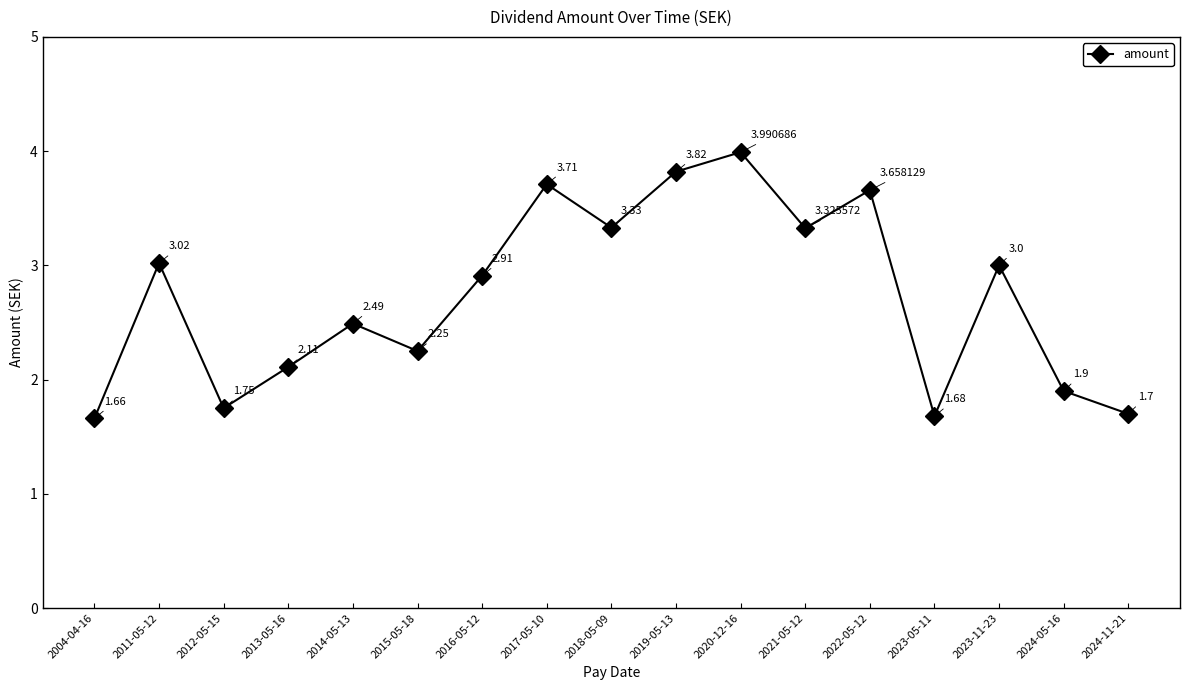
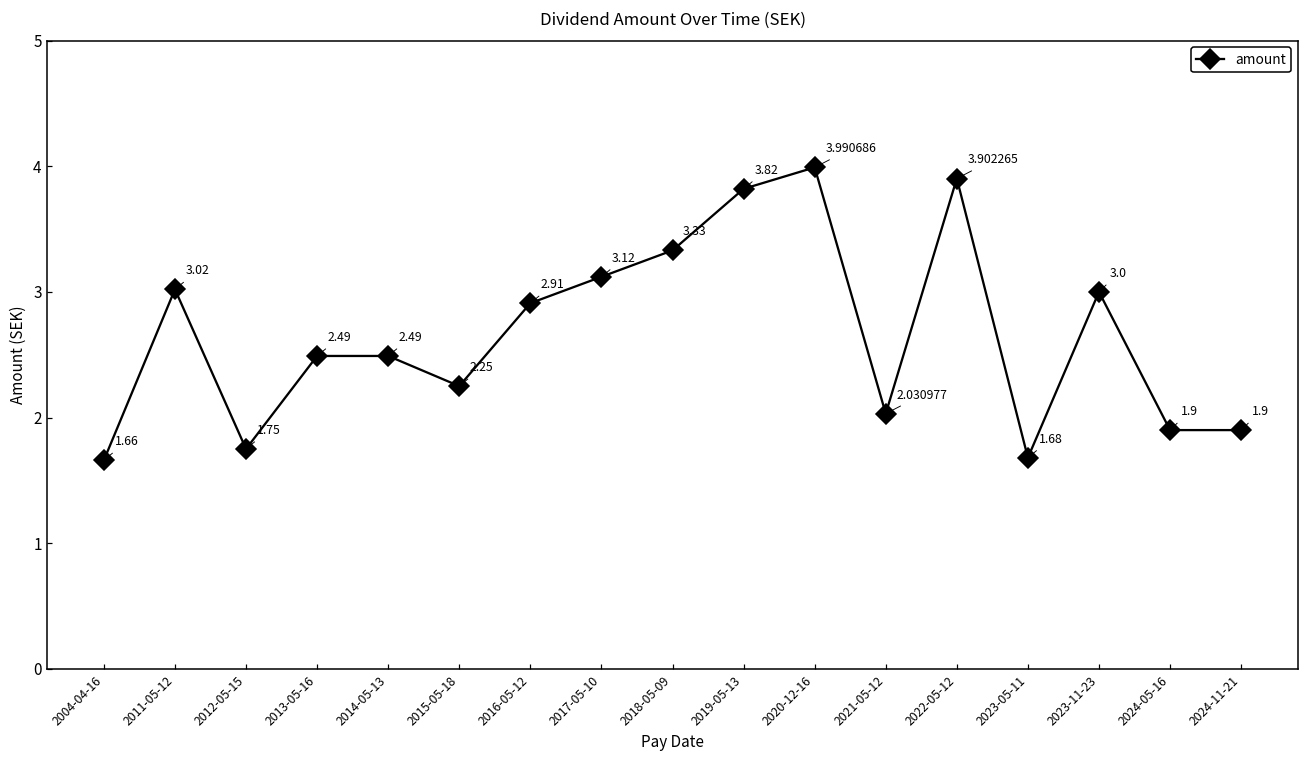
2013-05-16: 2.11 -> 2.49
2017-05-10: 3.71 -> 3.12
2021-05-12: 3.325572 -> 2.030977
2022-05-12: 3.658129 -> 3.902265
2024-11-21: 1.7 -> 1.9
